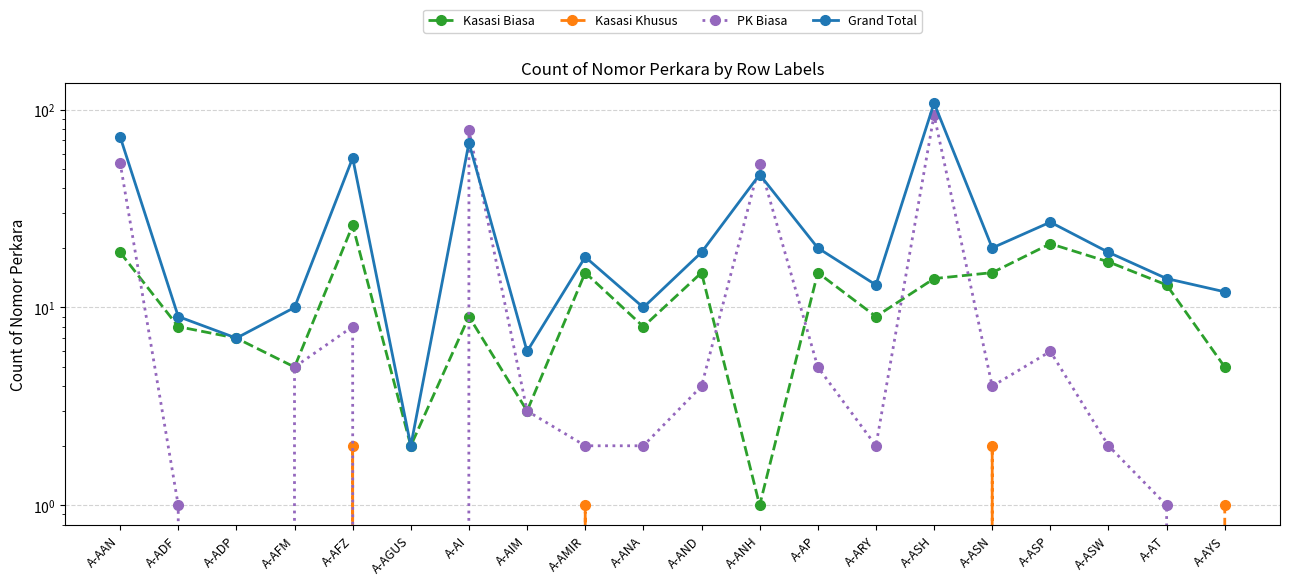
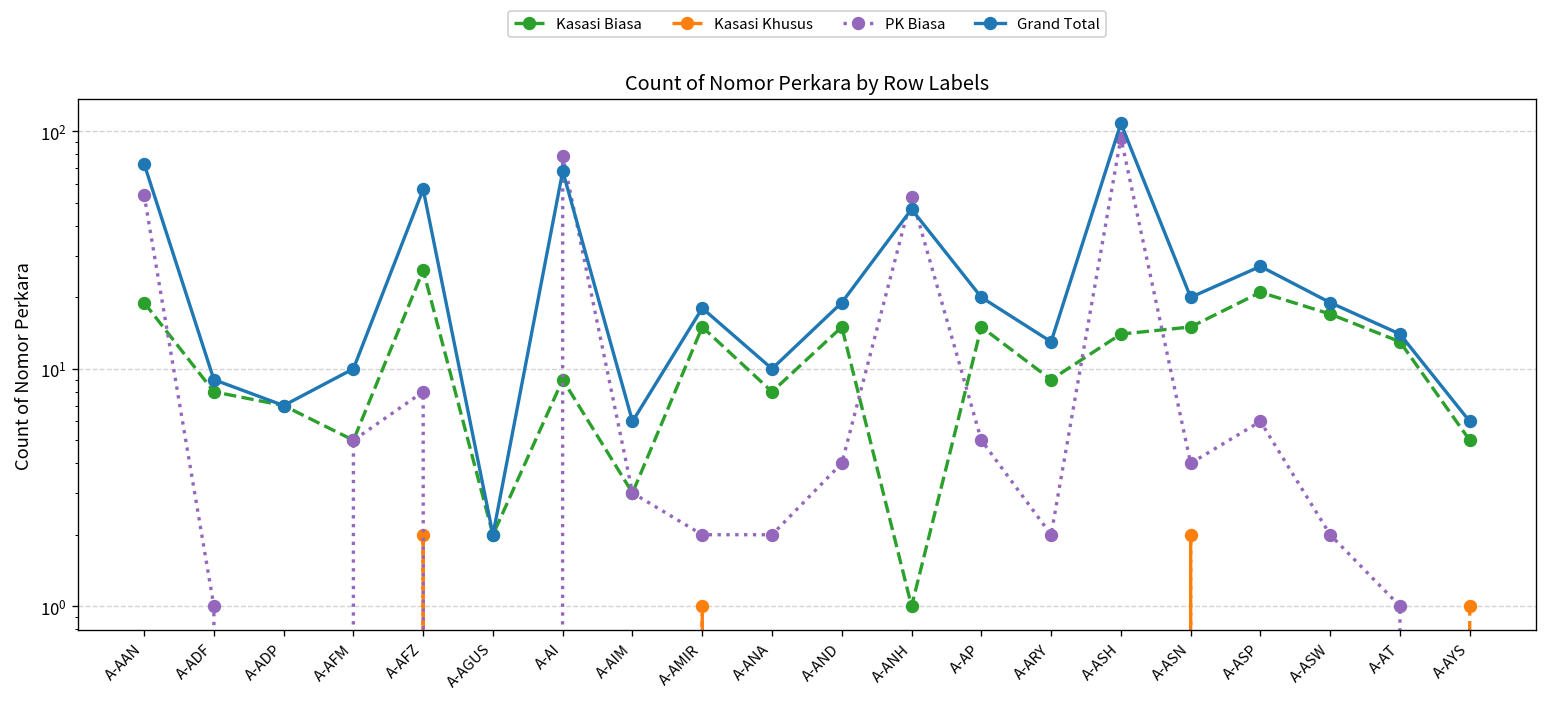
Grand Total, A-AYS: 12 -> 6
